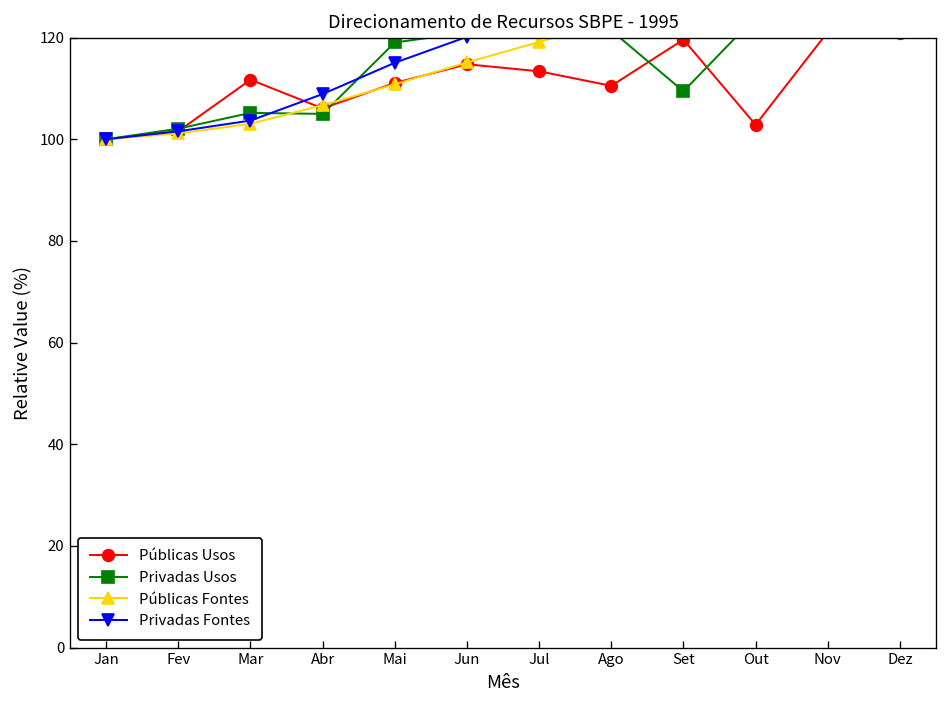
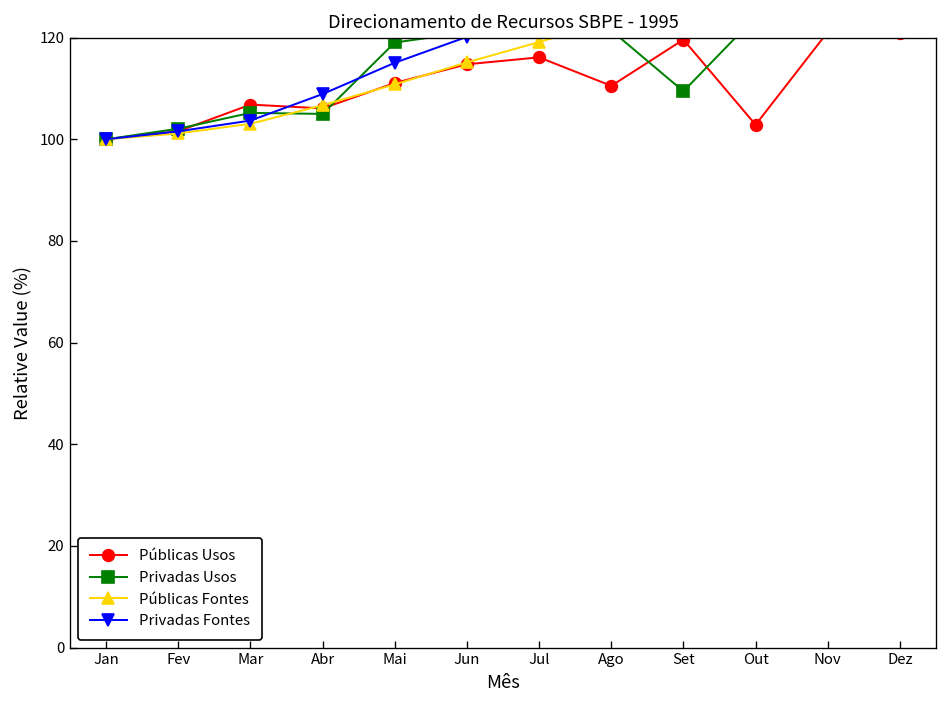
Públicas Usos, Mar: 112 -> 107
Públicas Usos, Jul: 113 -> 116
